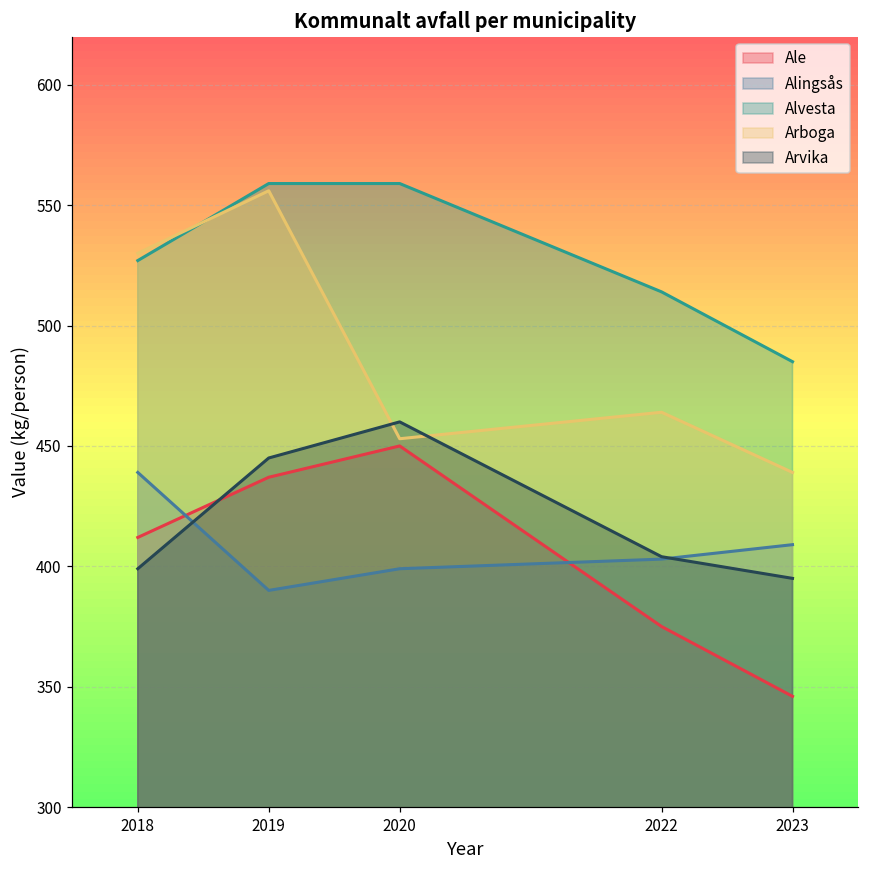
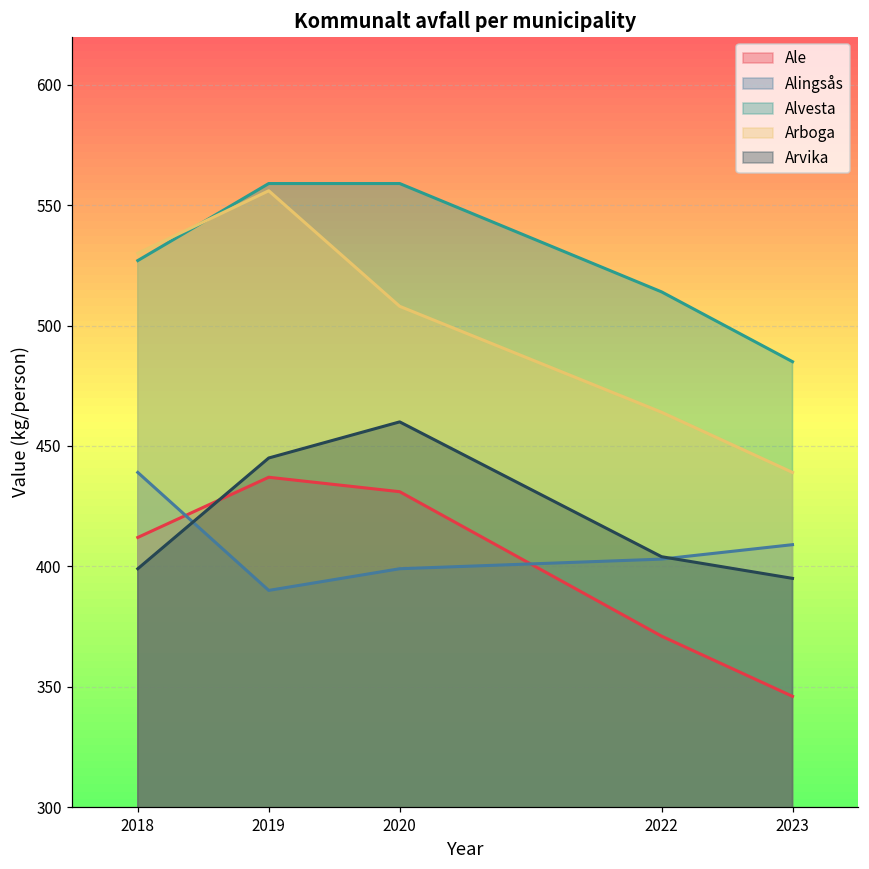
Ale, 2020: 450 -> 431
Arboga, 2020: 453 -> 508
Ale, 2022: 375 -> 371
